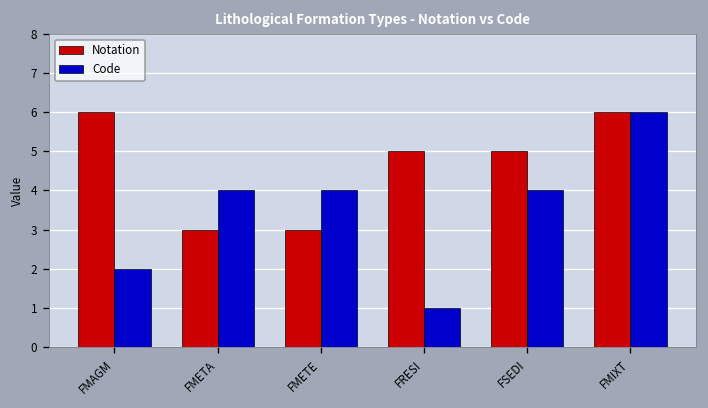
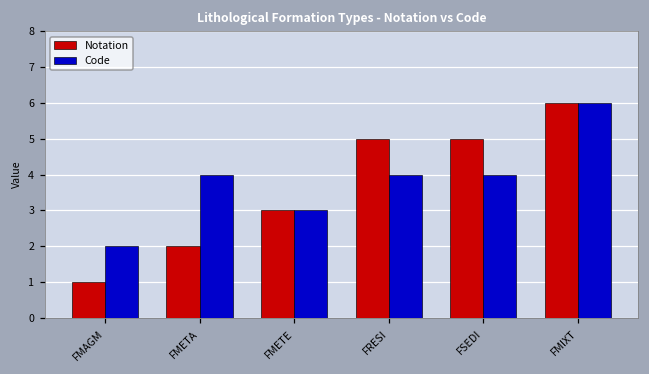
Notation, FMAGM: 6 -> 1
Notation, FMETA: 3 -> 2
Code, FMETE: 4 -> 3
Code, FRESI: 1 -> 4
